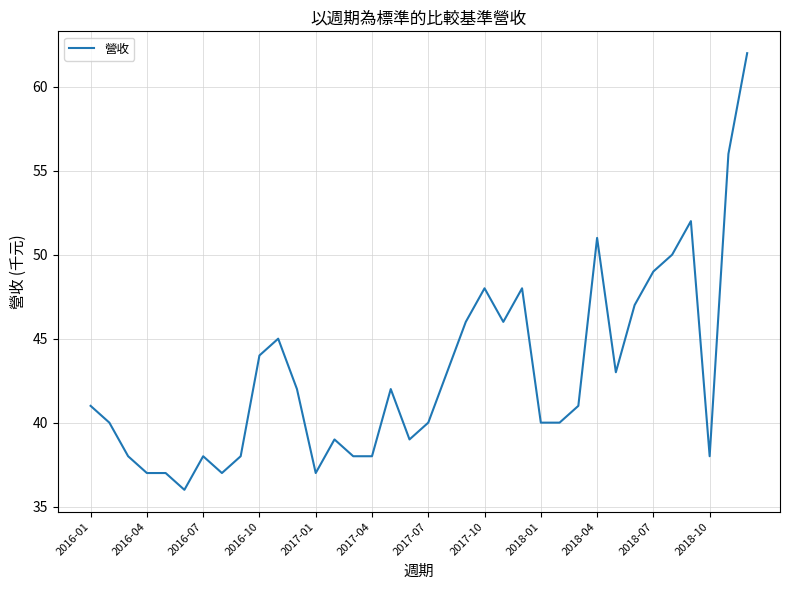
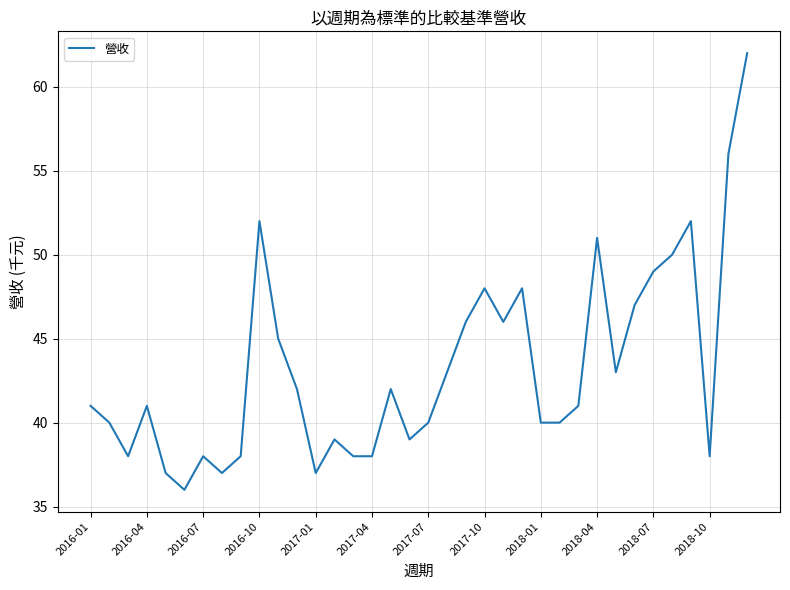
2016-04: 37 -> 41
2016-10: 44 -> 52
